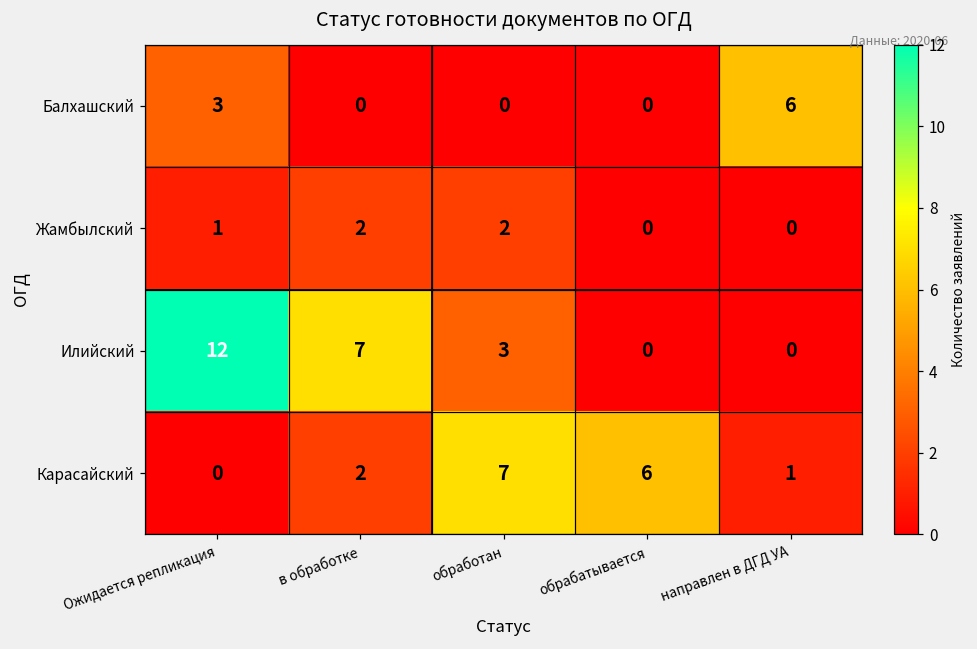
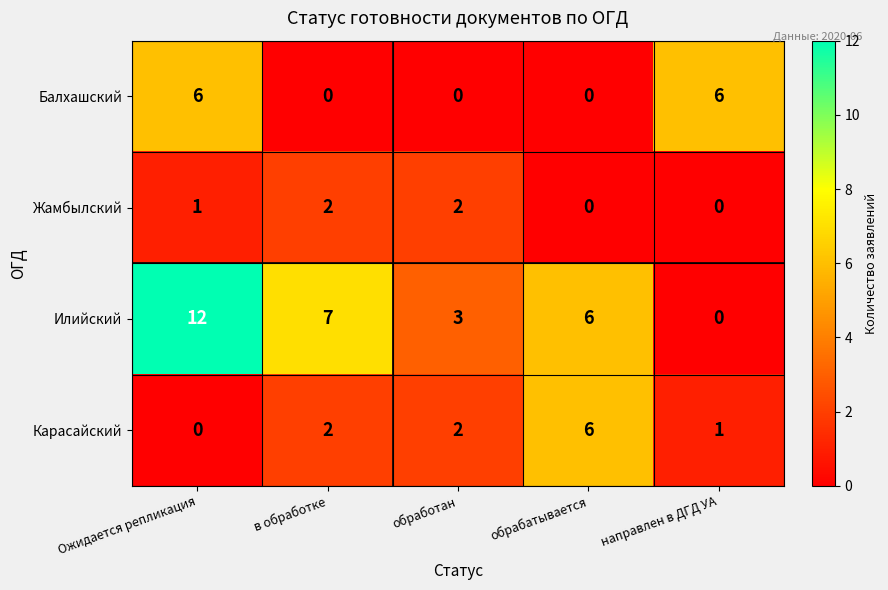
Балхашский, Ожидается репликация: 3 -> 6
Илийский, обрабатывается: 0 -> 6
Карасайский, обработан: 7 -> 2
